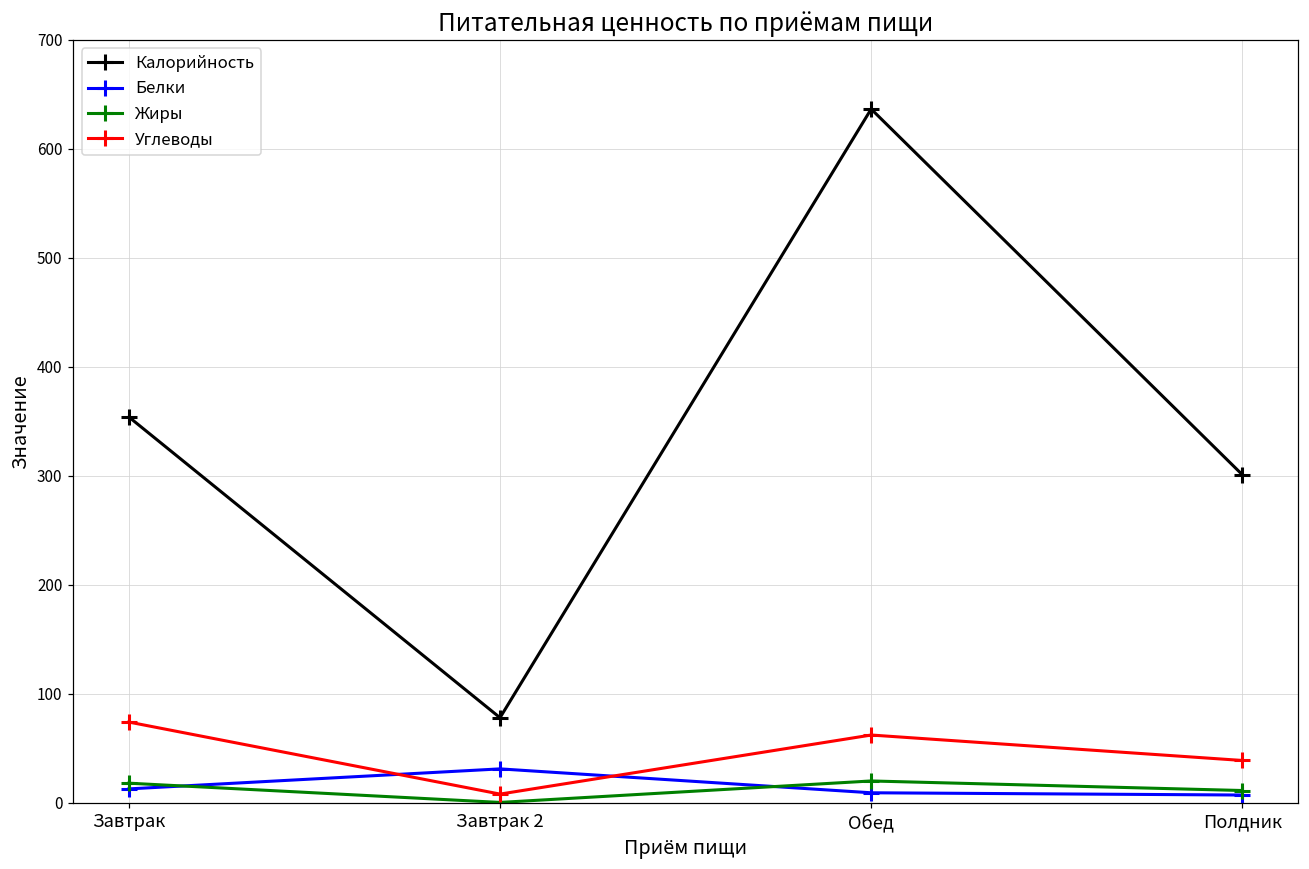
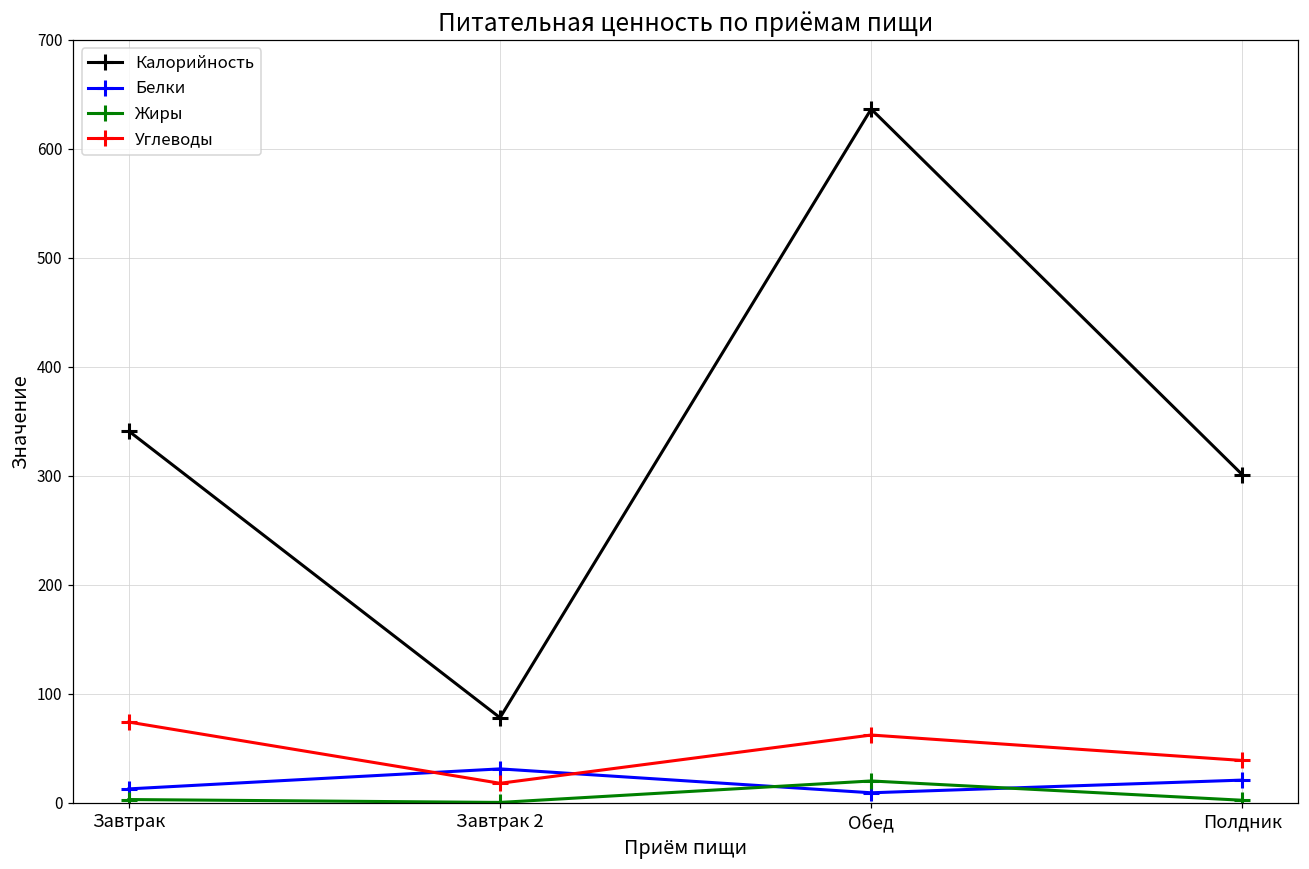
Калорийность, Завтрак: 350 -> 340
Жиры, Завтрак: 20 -> 0
Углеводы, Завтрак 2: 10 -> 20
Белки, Полдник: 10 -> 20
Жиры, Полдник: 10 -> 0
